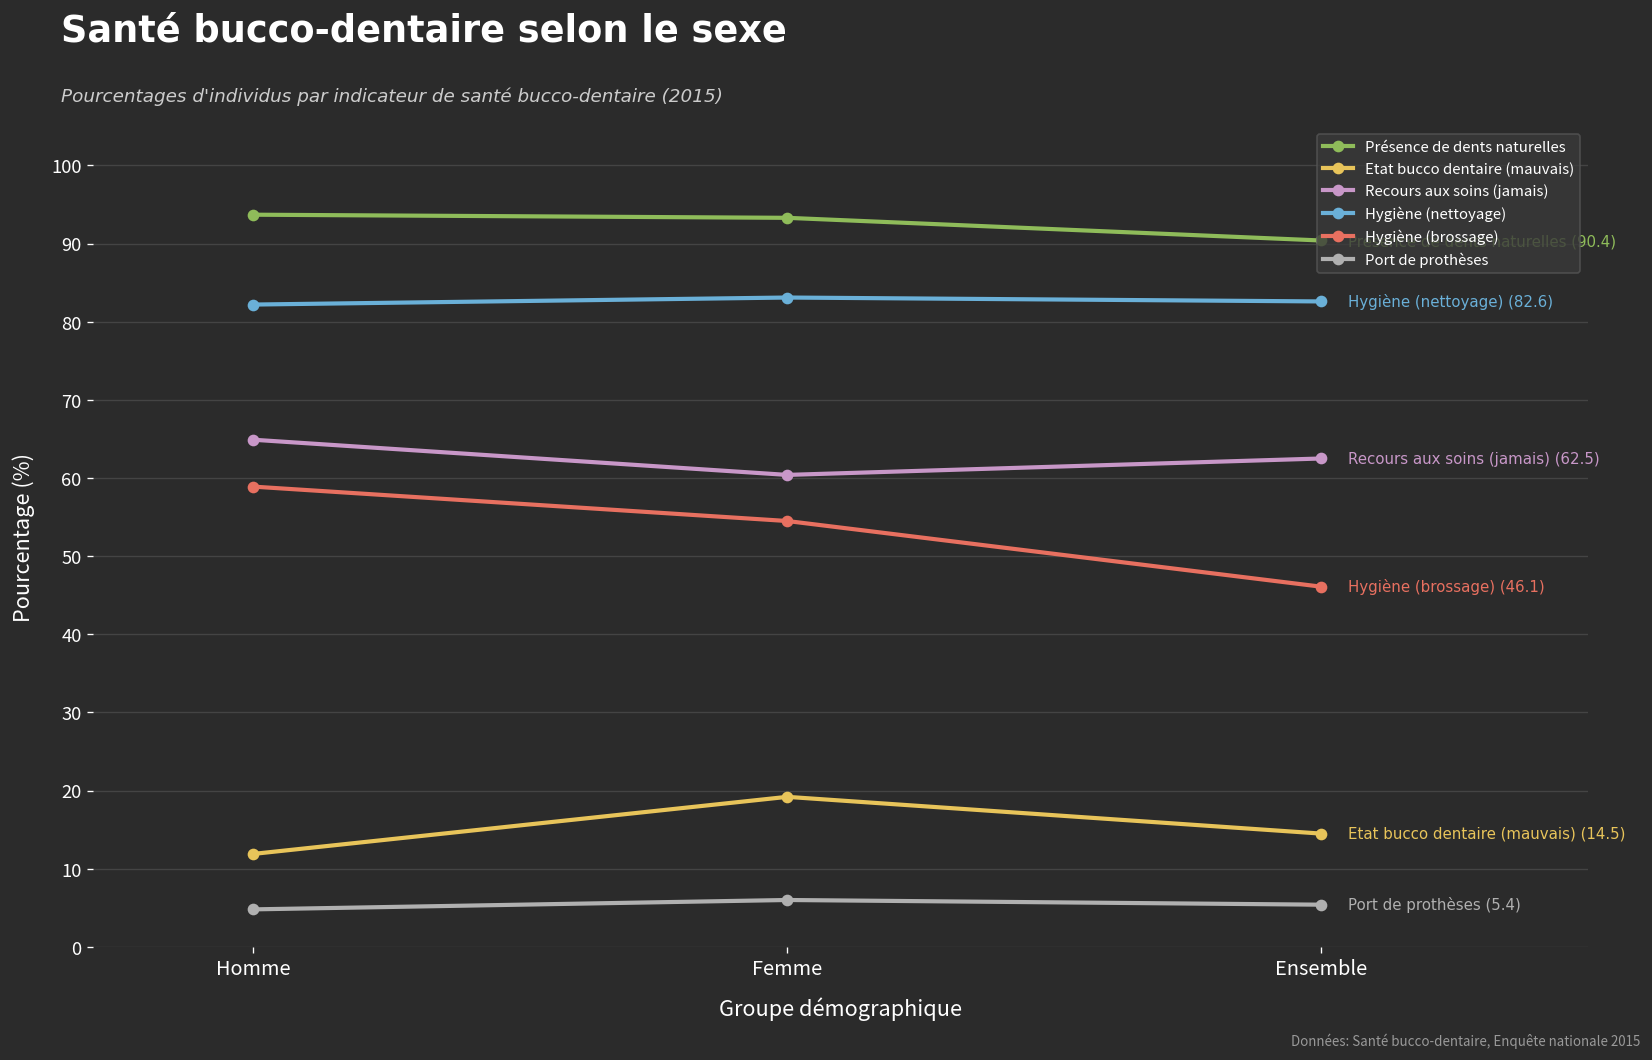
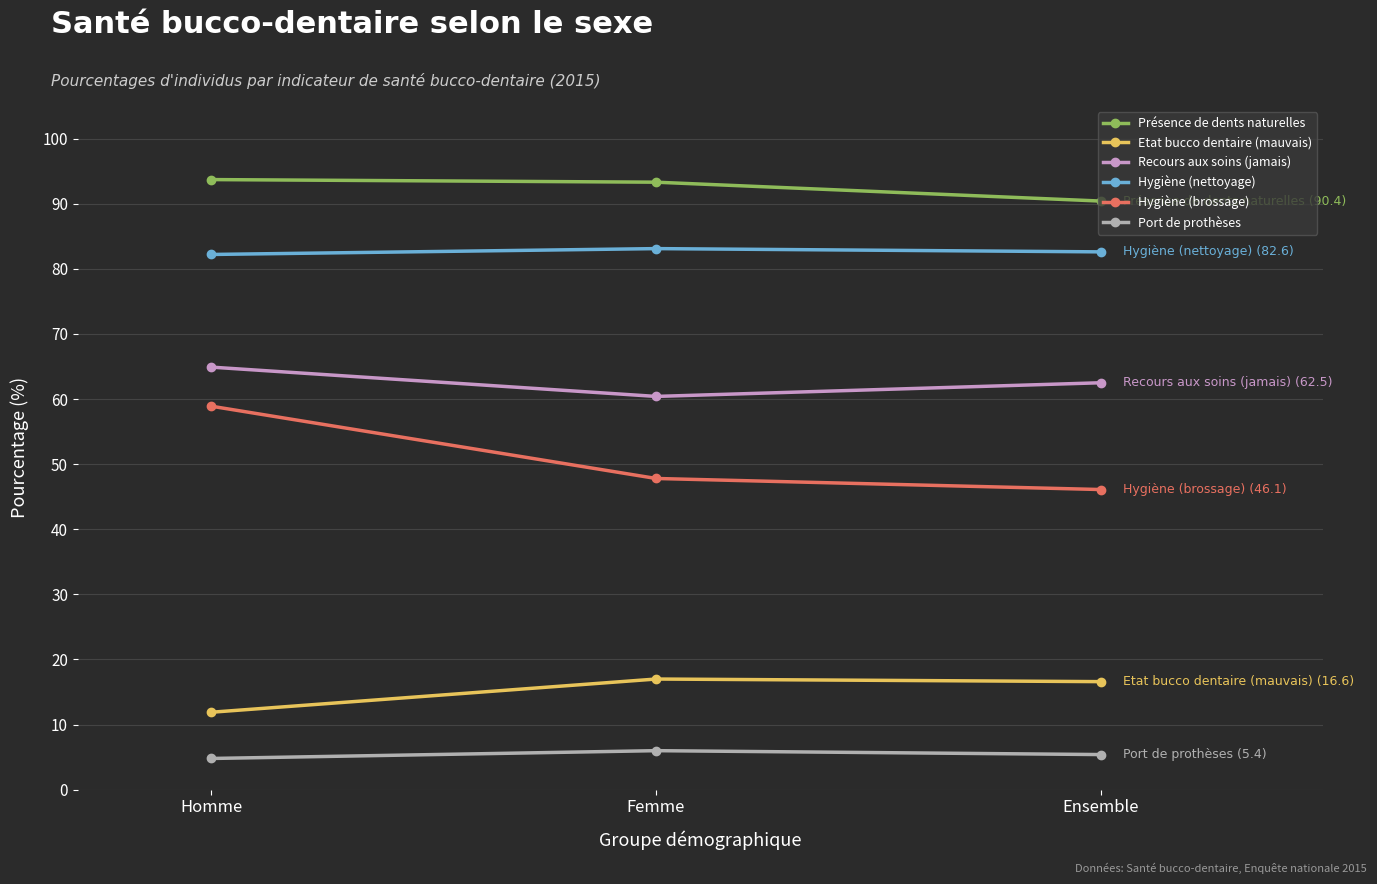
Etat bucco dentaire (mauvais), Femme: 19 -> 17
Hygiène (brossage), Femme: 55 -> 48
Etat bucco dentaire (mauvais), Ensemble: (14.5) -> (16.6)
